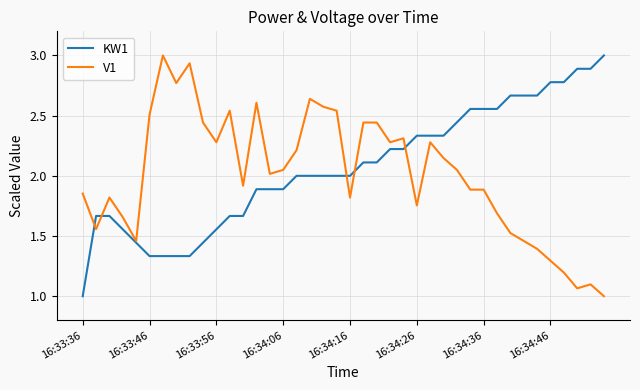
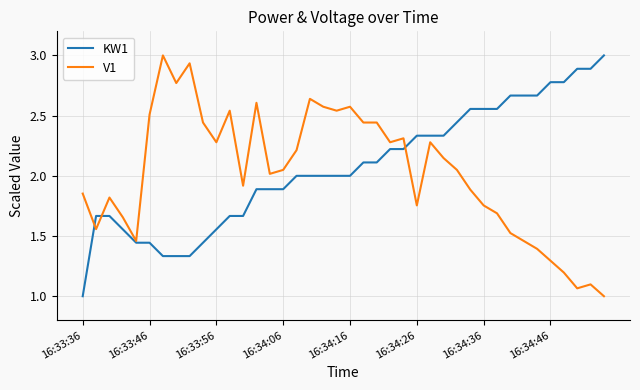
KW1, 16:33:46: 1.33 -> 1.44
V1, 16:34:16: 1.82 -> 2.57
V1, 16:34:36: 1.89 -> 1.75
